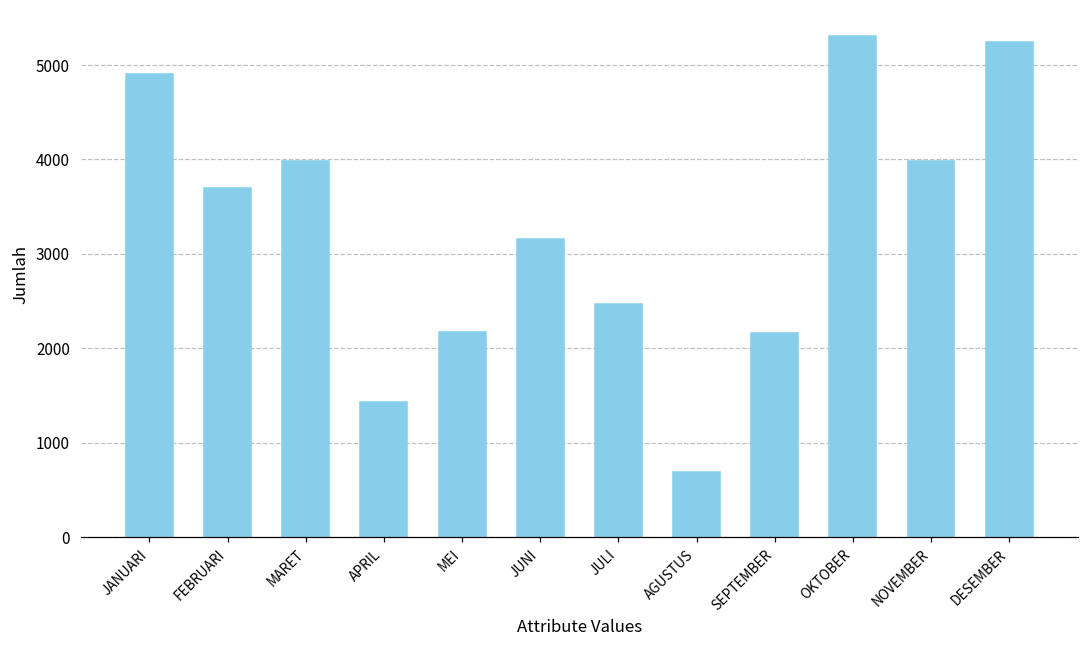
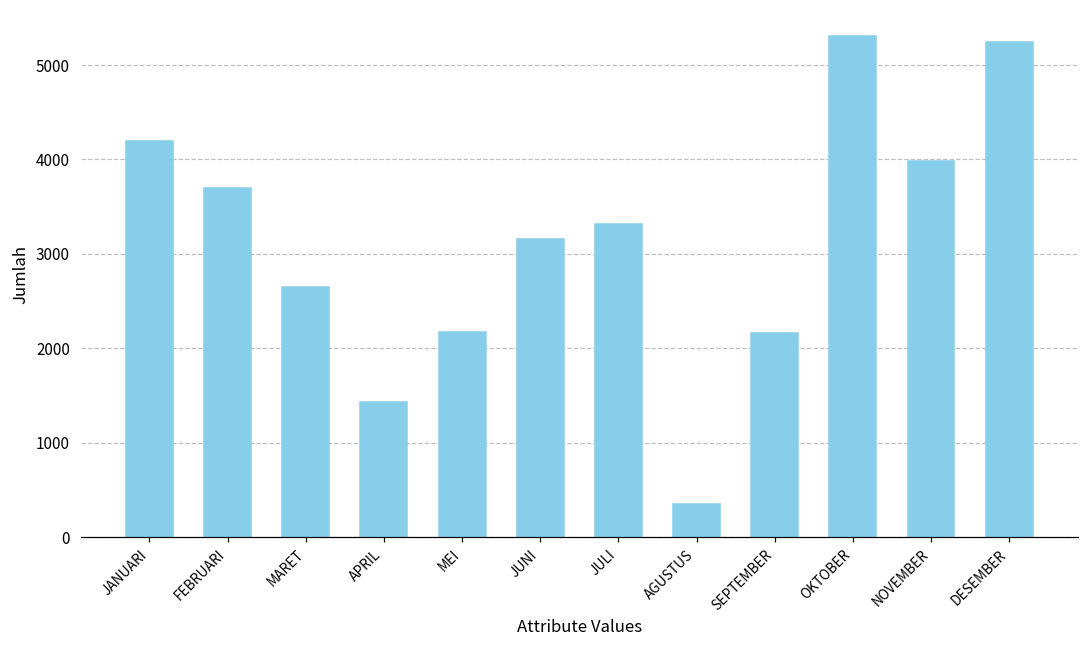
JANUARI: 4900 -> 4200
MARET: 4000 -> 2700
JULI: 2500 -> 3300
AGUSTUS: 700 -> 400
